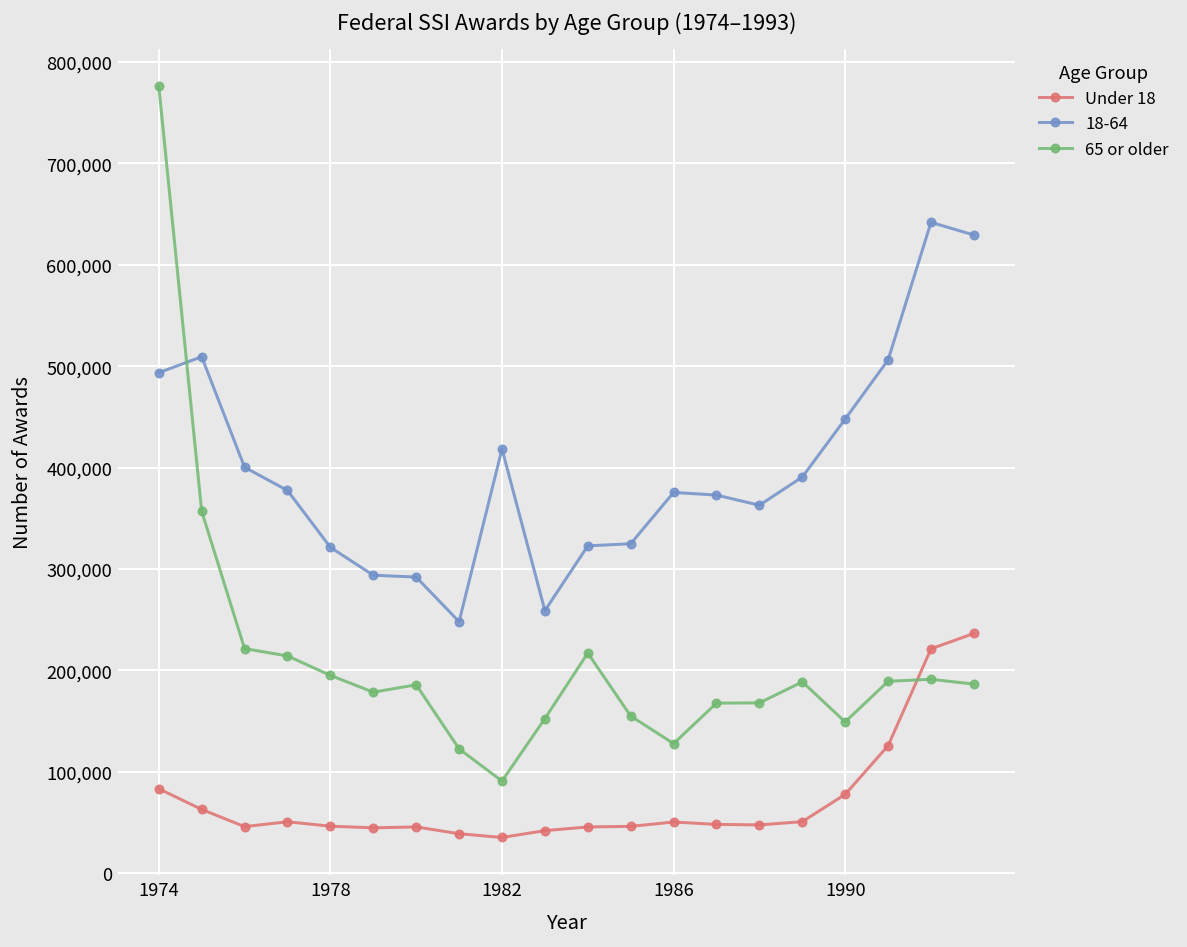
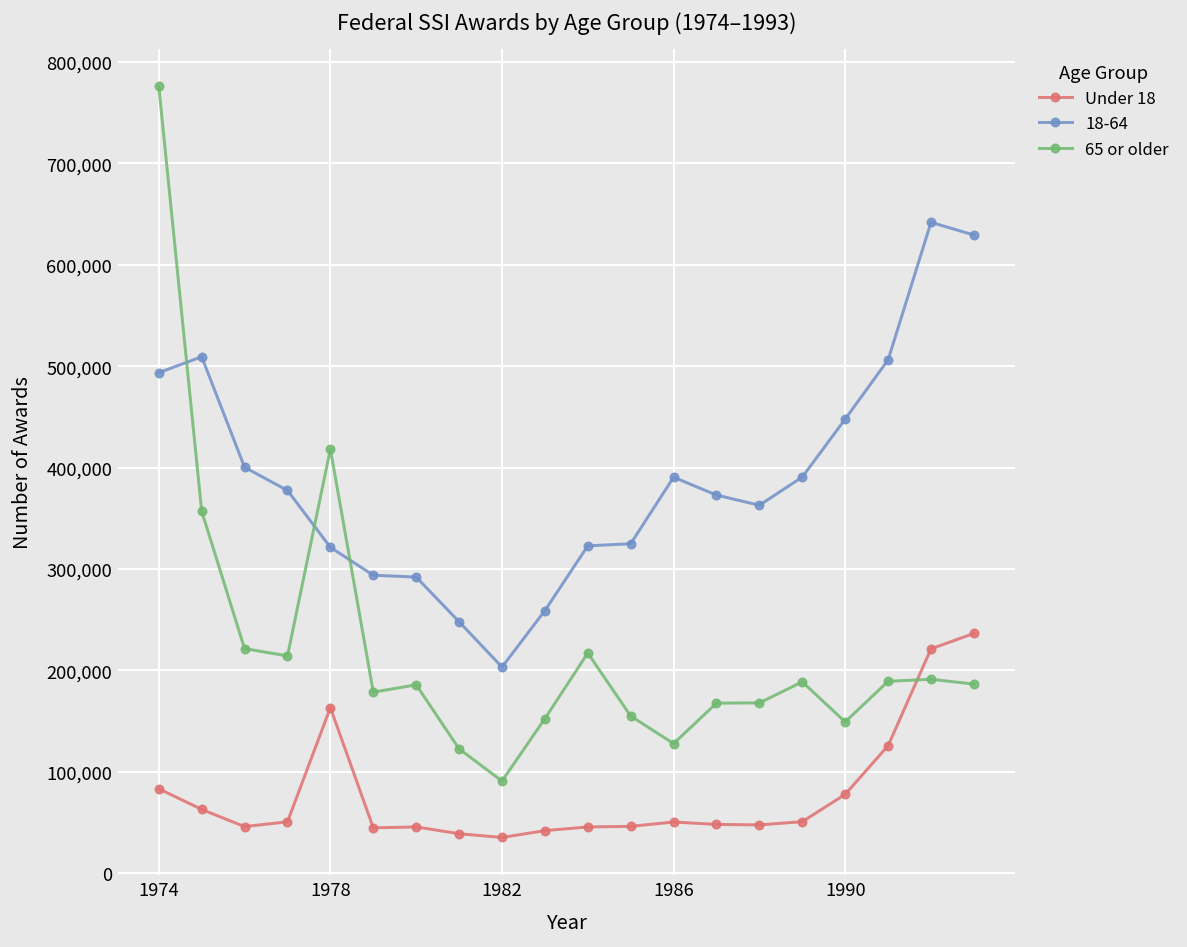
Under 18, 1978: 50,000 -> 160,000
65 or older, 1978: 200,000 -> 420,000
18-64, 1982: 420,000 -> 200,000
18-64, 1986: 380,000 -> 390,000
